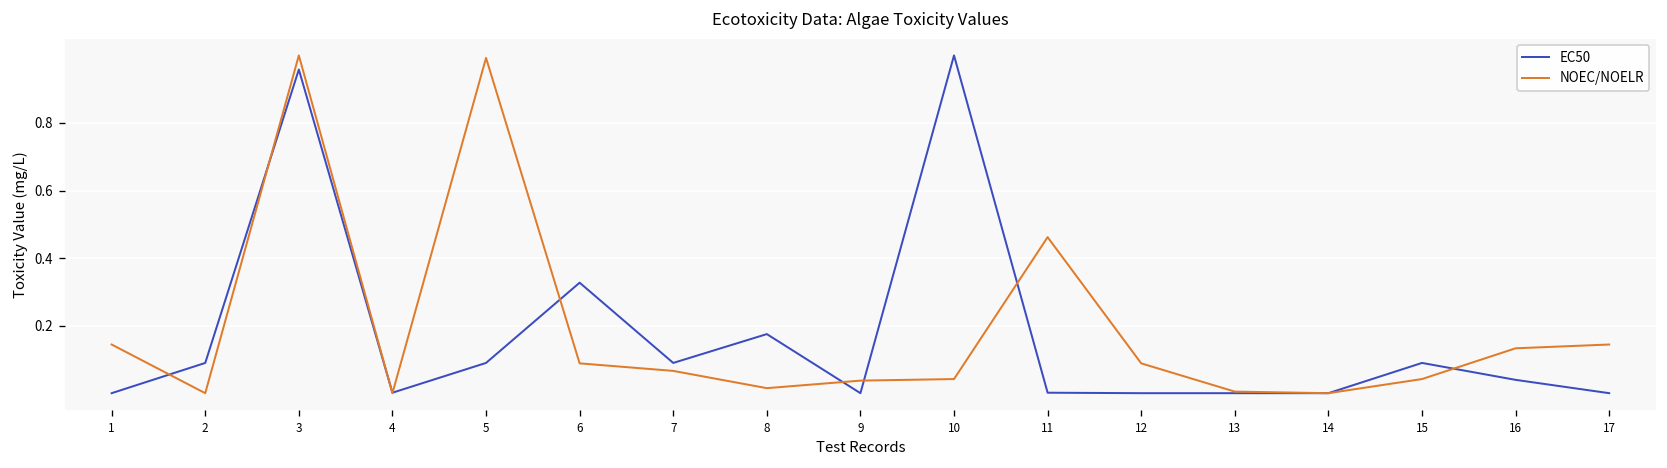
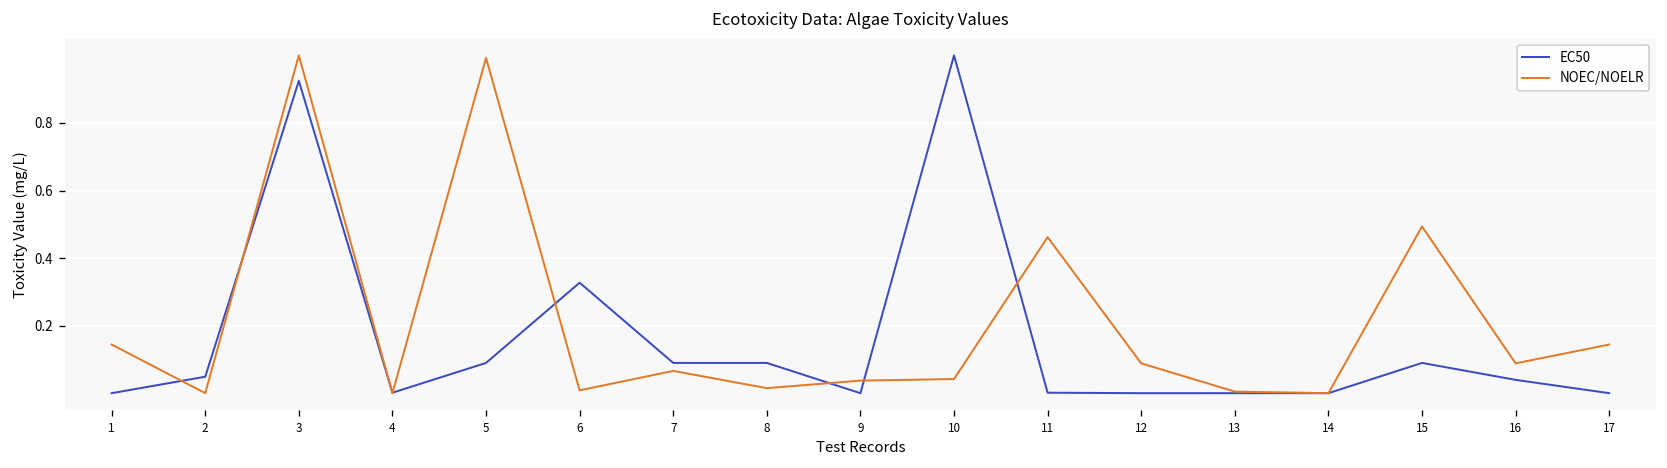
EC50, 2: 0.09 -> 0.05
EC50, 3: 0.96 -> 0.92
NOEC/NOELR, 6: 0.09 -> 0.01
EC50, 8: 0.17 -> 0.09
NOEC/NOELR, 15: 0.04 -> 0.49
NOEC/NOELR, 16: 0.13 -> 0.09
